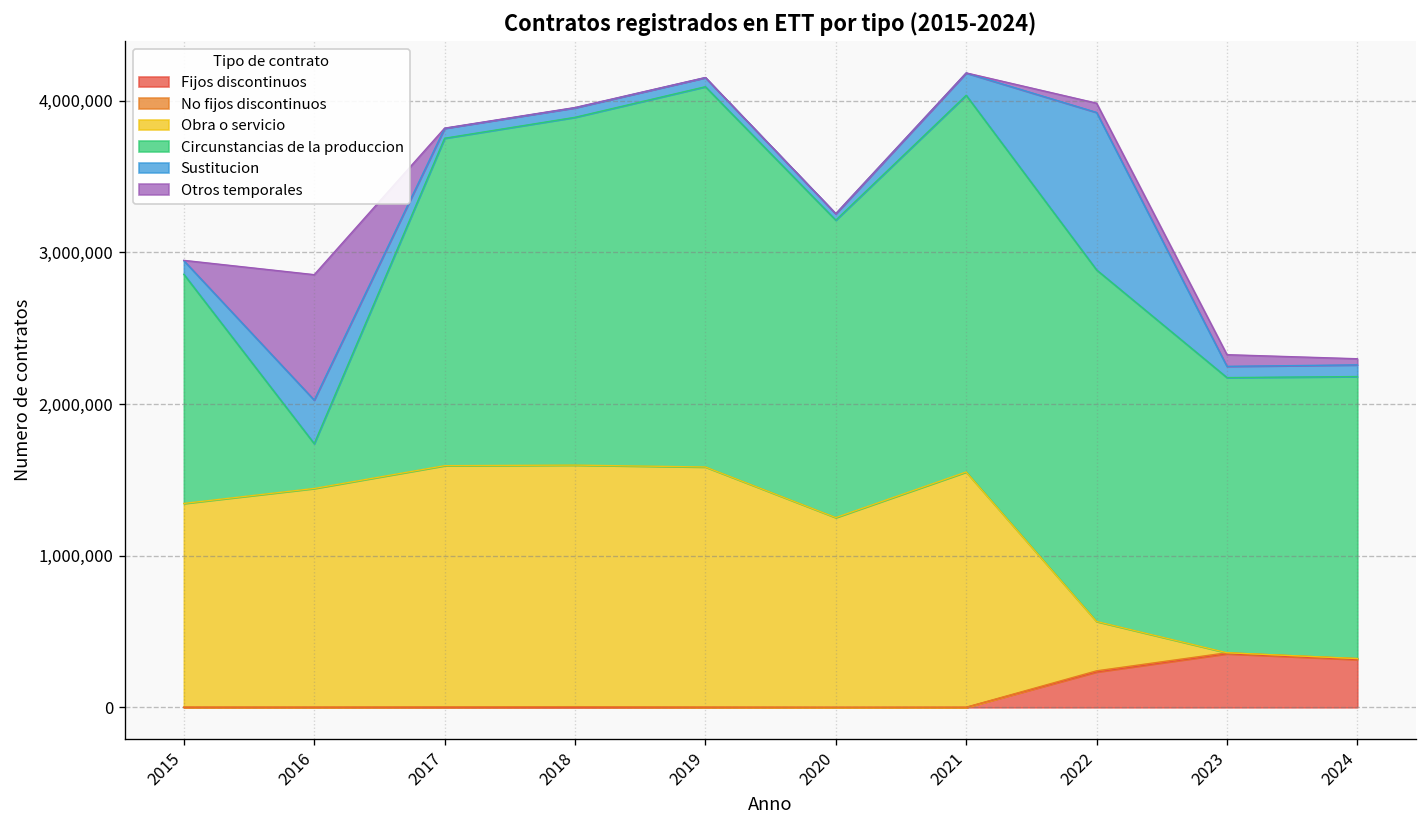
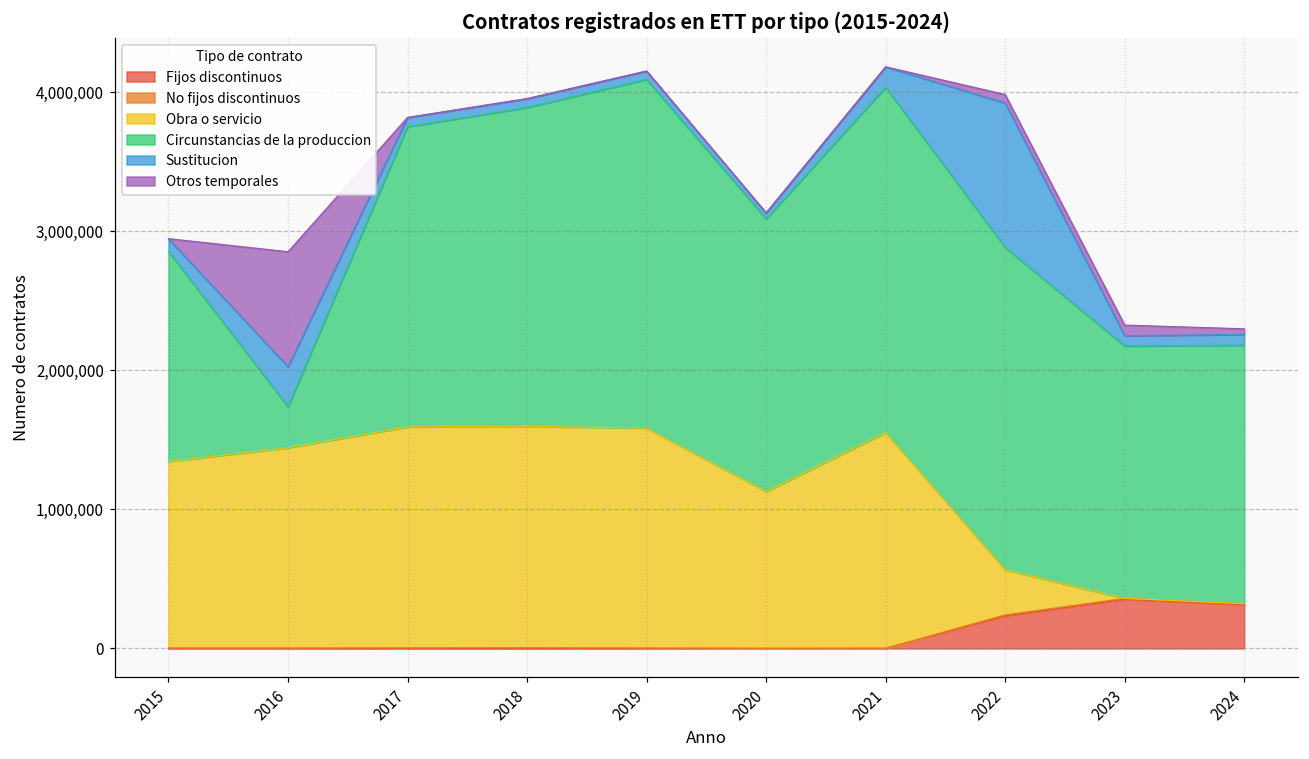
Obra o servicio, 2020: 1,250,000 -> 1,130,000
